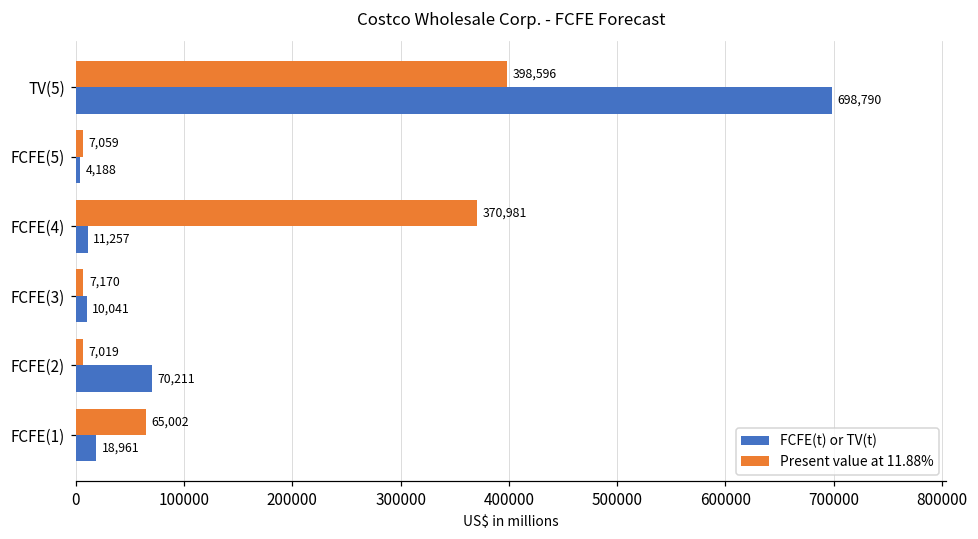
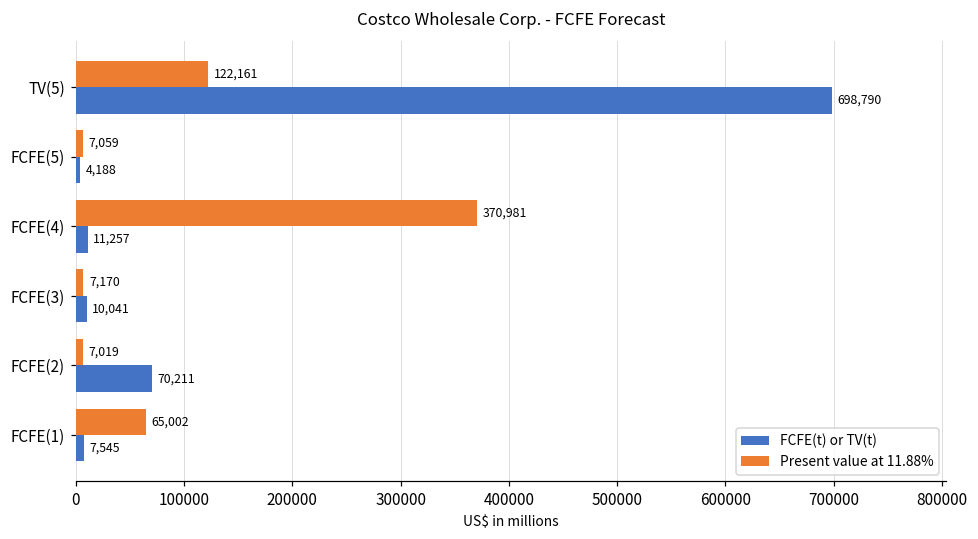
Present value at 11.88%, TV(5): 398,596 -> 122,161
FCFE(t) or TV(t), FCFE(1): 18,961 -> 7,545
